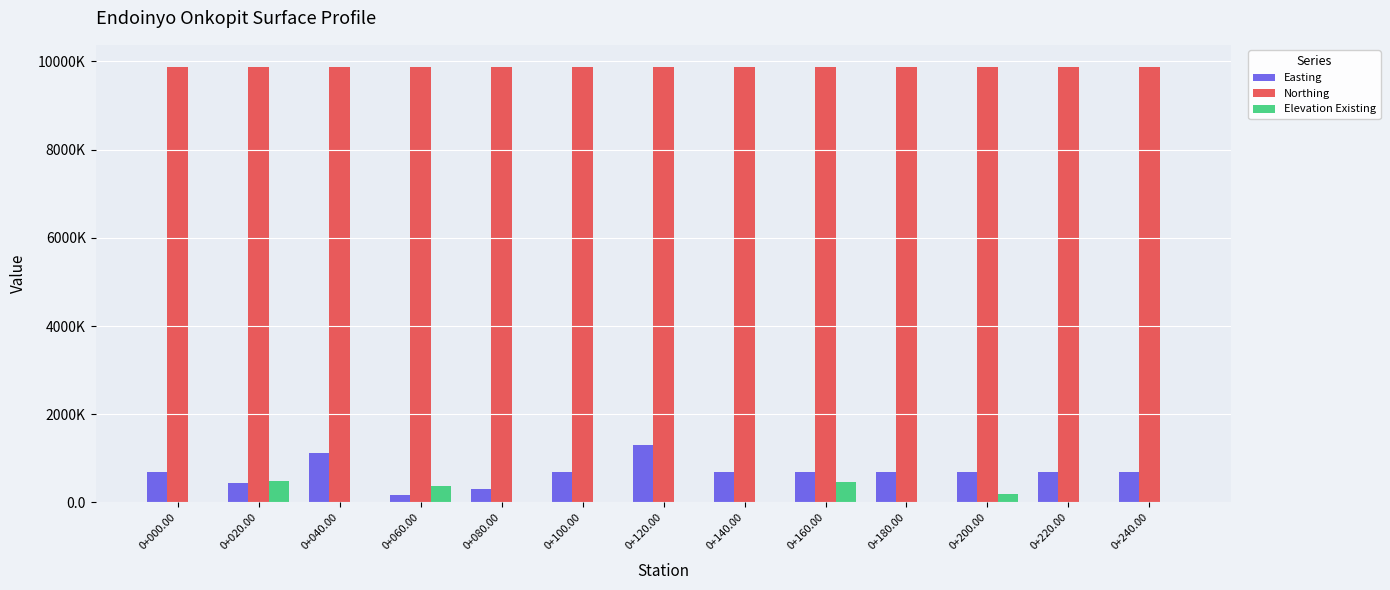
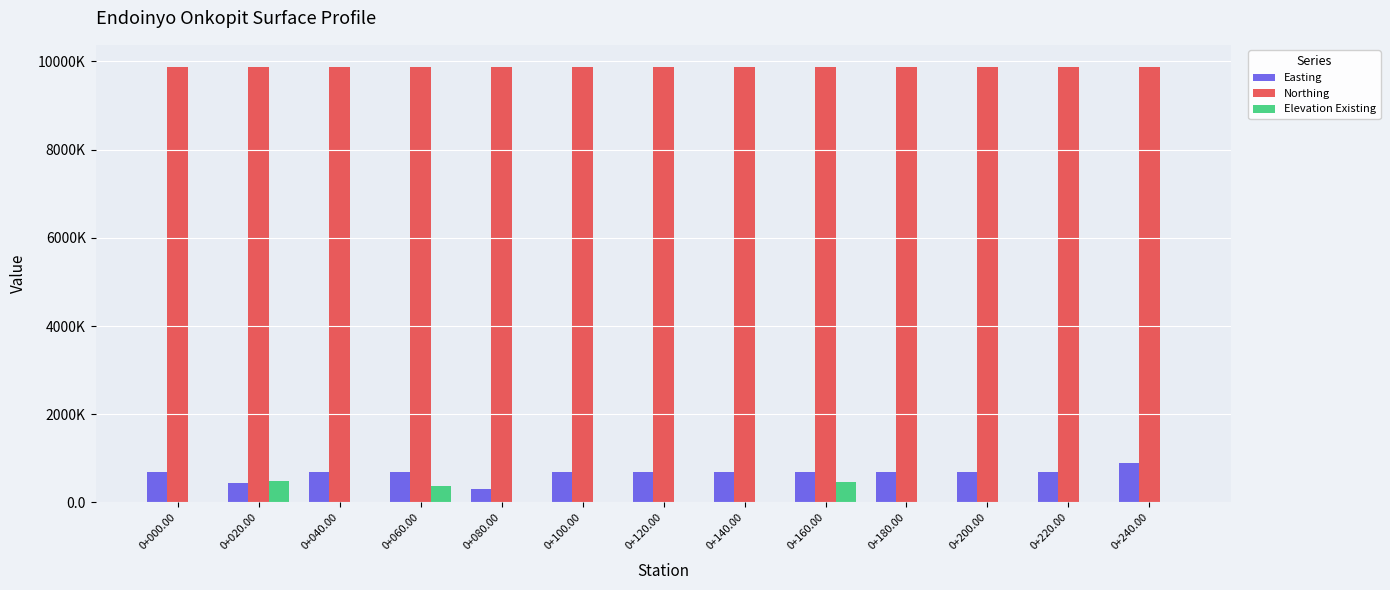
Easting, 0+040.00: 1100000 -> 700000
Easting, 0+060.00: 200000 -> 700000
Easting, 0+120.00: 1300000 -> 700000
Elevation Existing, 0+200.00: 200000 -> 0
Easting, 0+240.00: 700000 -> 900000
